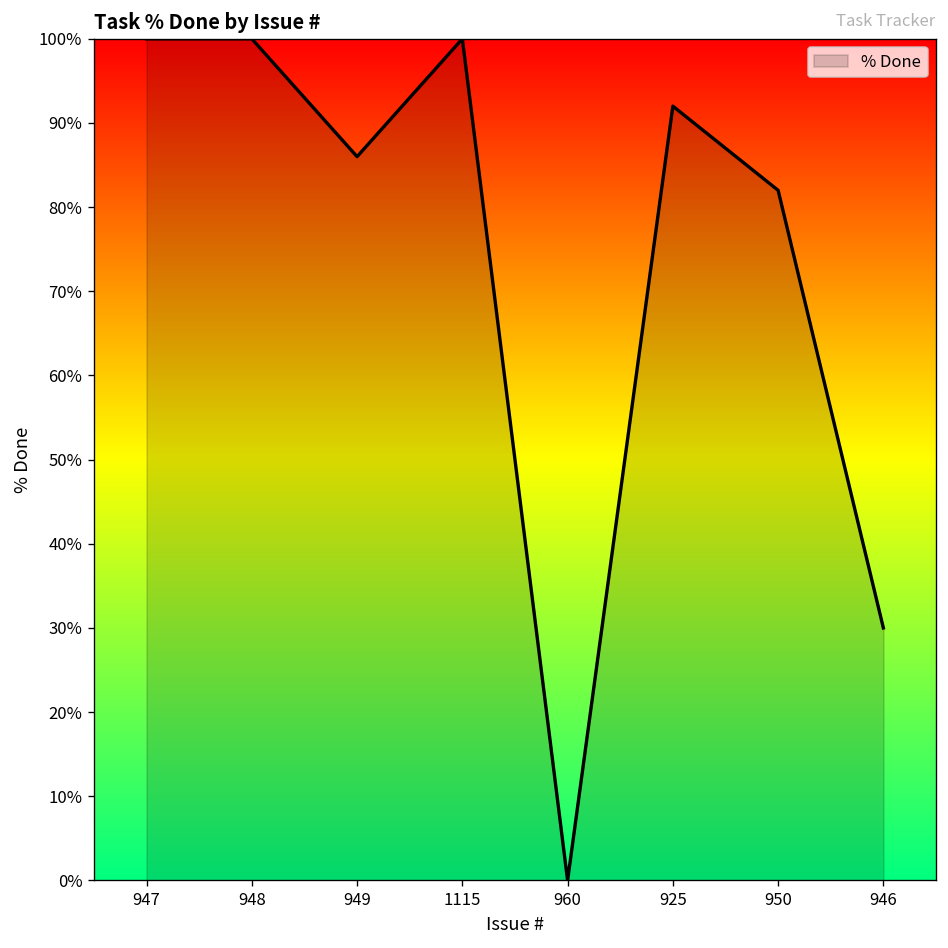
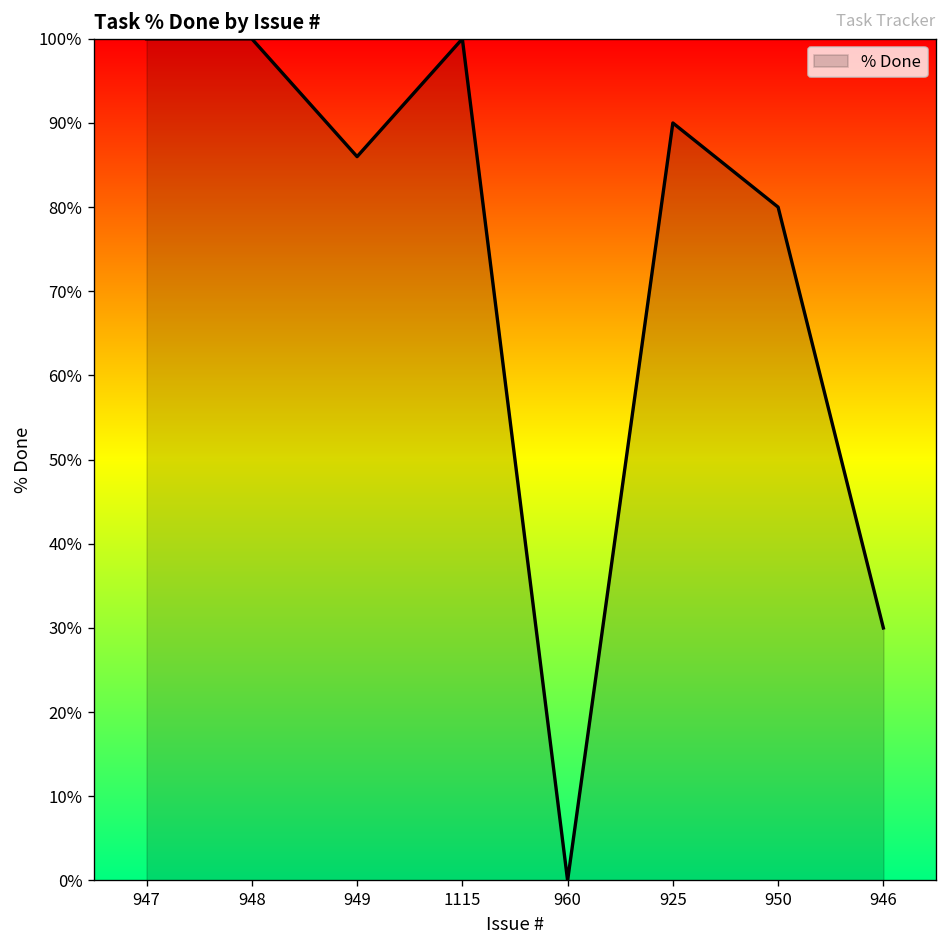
925: 92% -> 90%
950: 82% -> 80%
